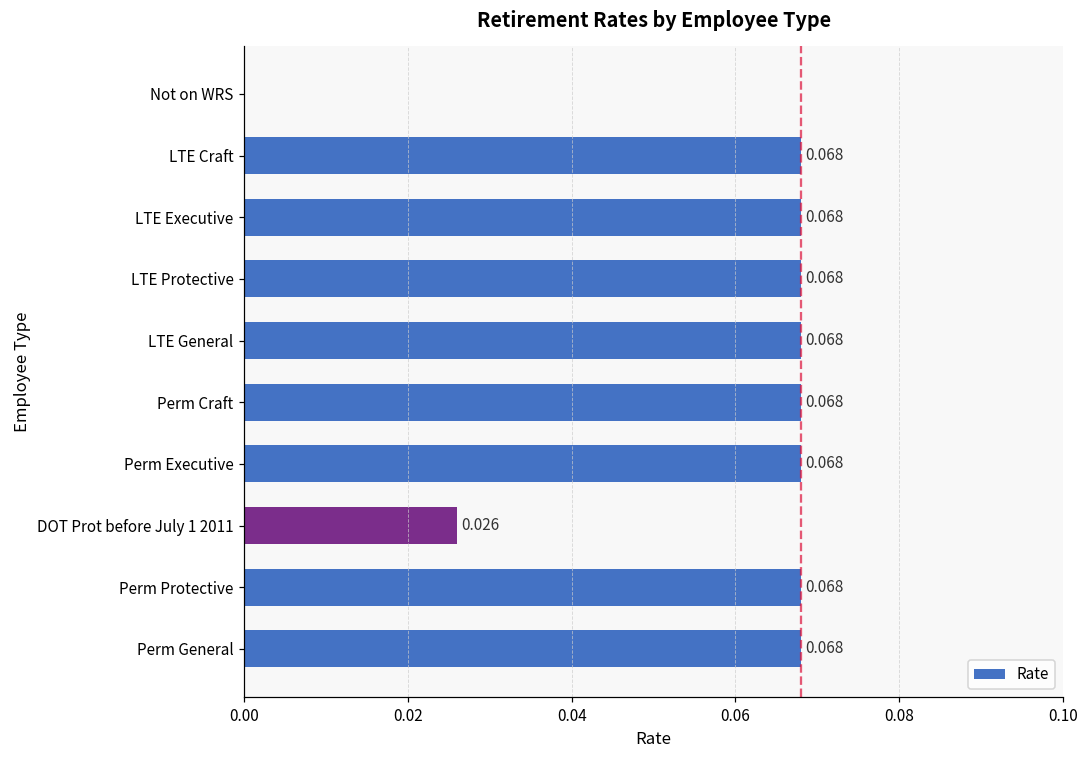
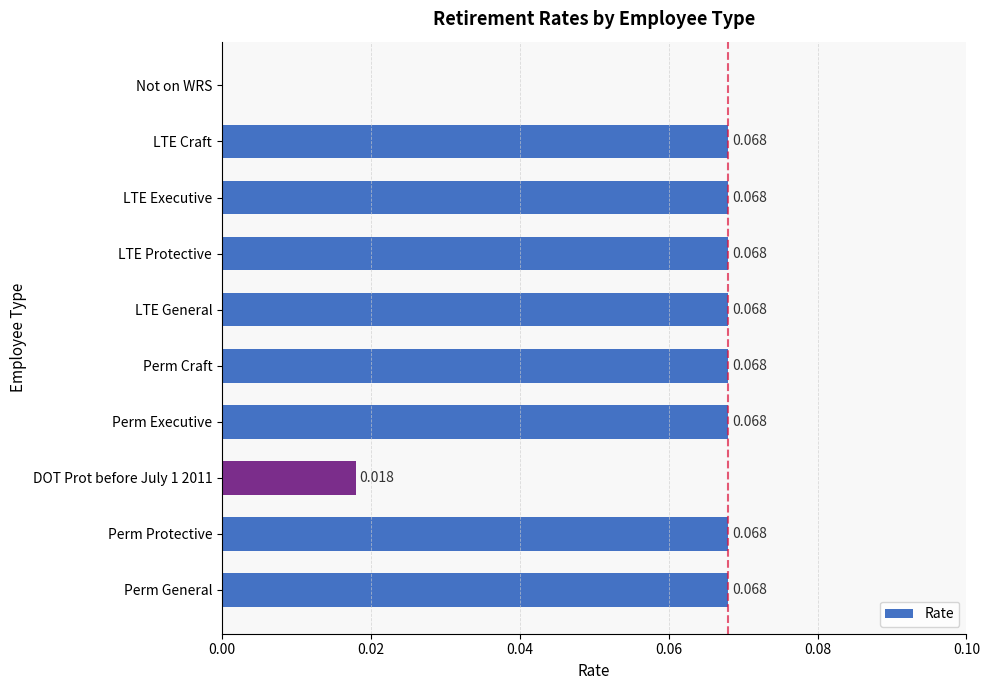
DOT Prot before July 1 2011: 0.026 -> 0.018
